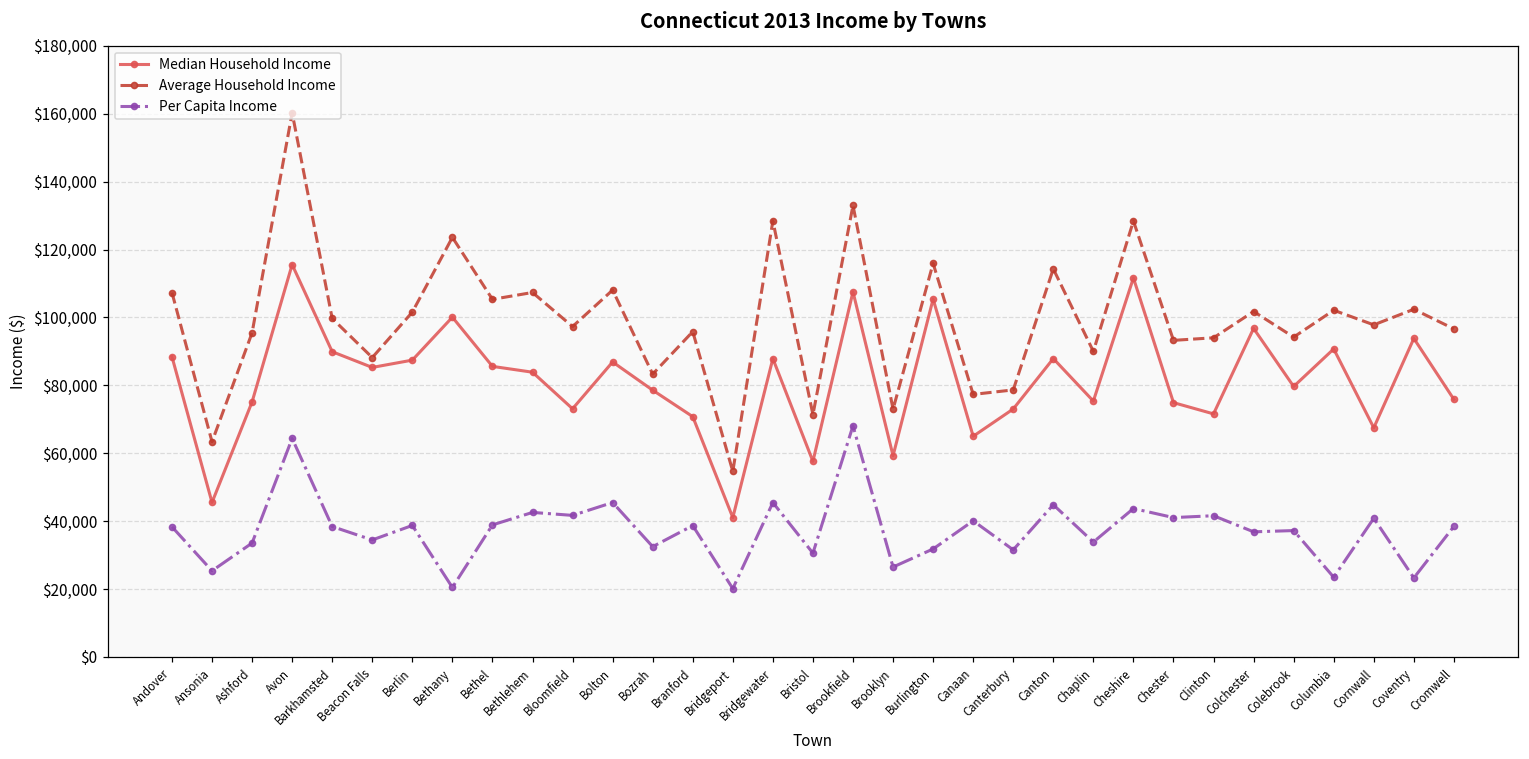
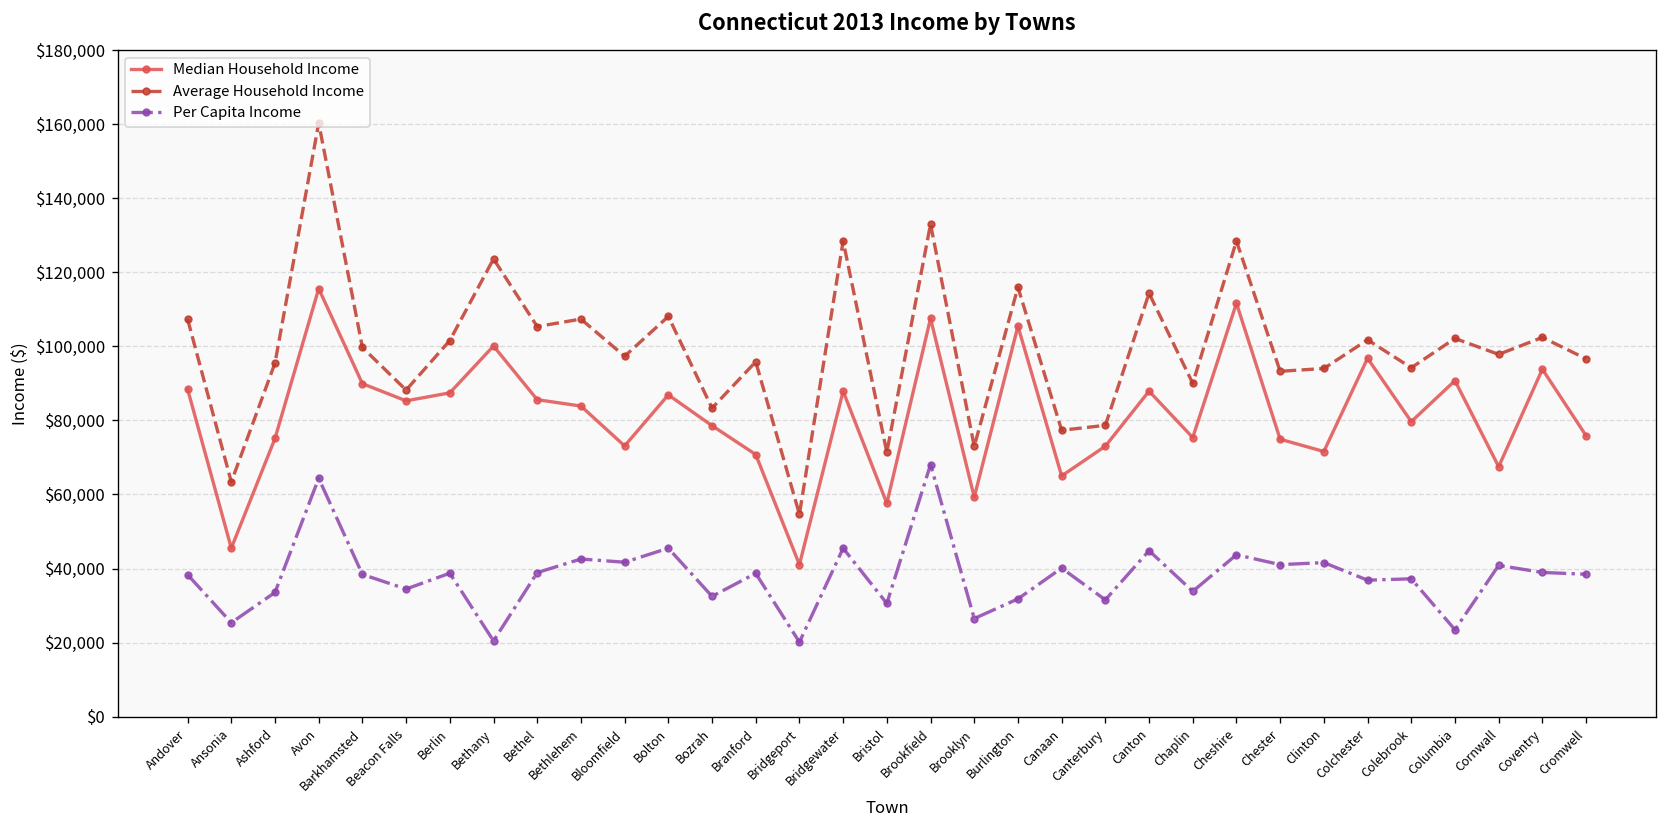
Per Capita Income, Coventry: $23,000 -> $39,000
